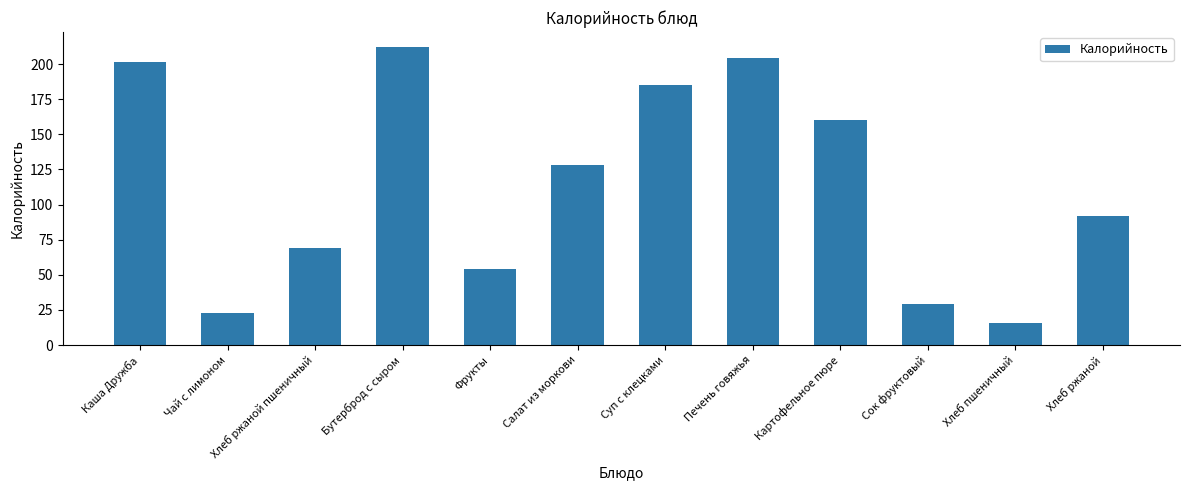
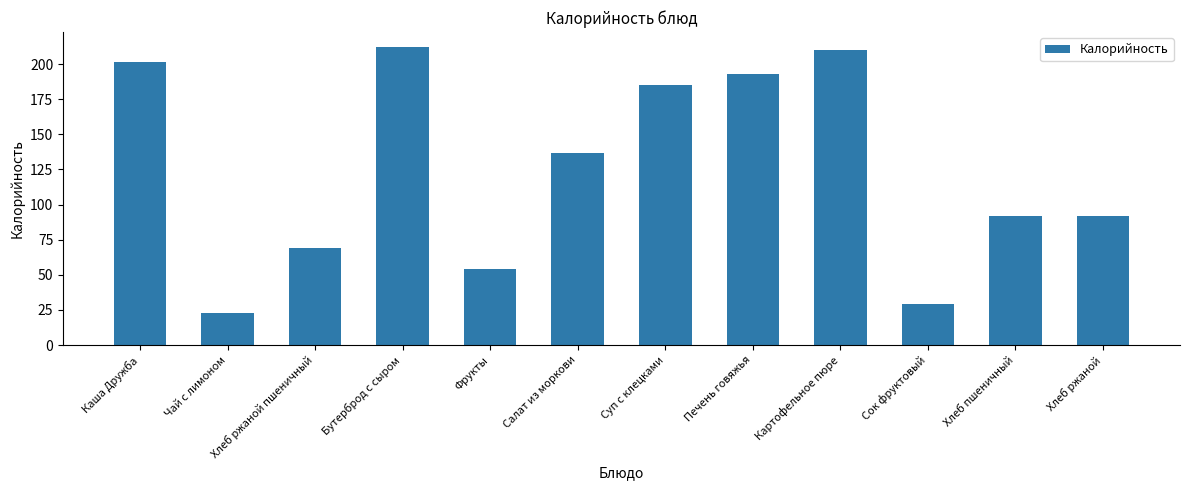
Салат из моркови: 128 -> 137
Печень говяжья: 205 -> 193
Картофельное пюре: 160 -> 210
Хлеб пшеничный: 16 -> 92
